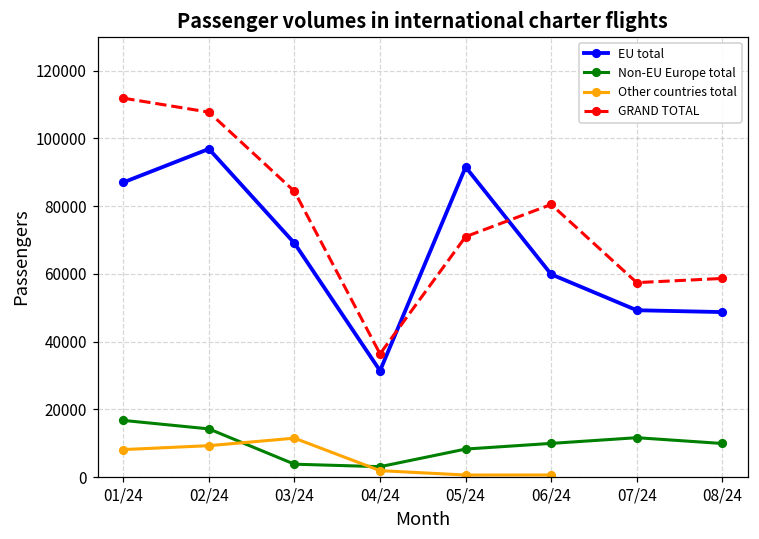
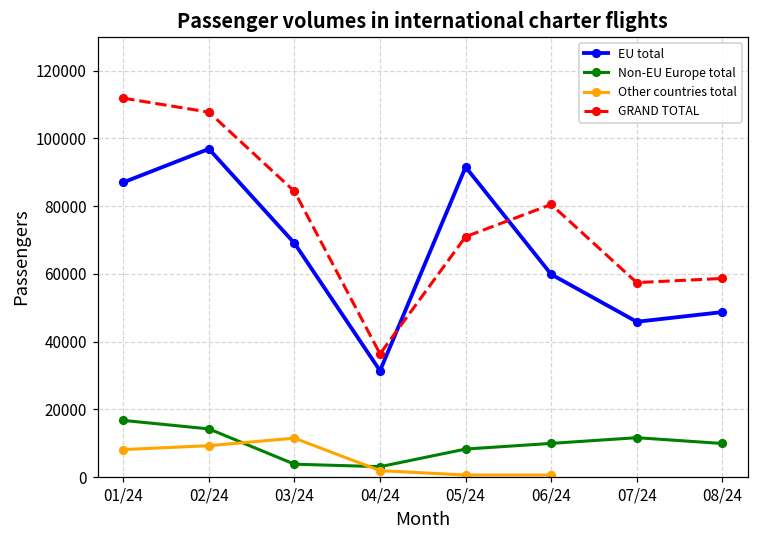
EU total, 07/24: 49000 -> 46000
